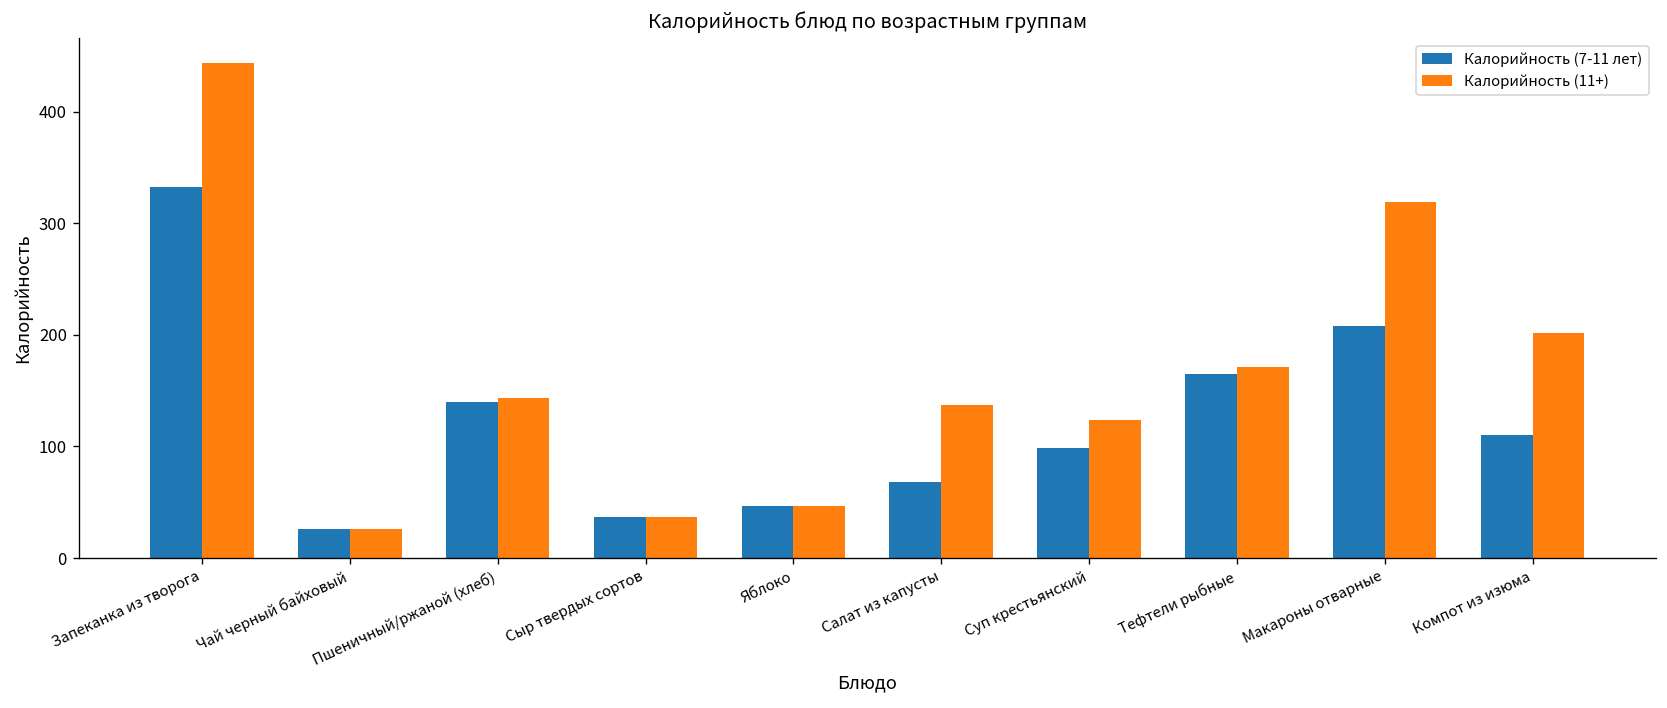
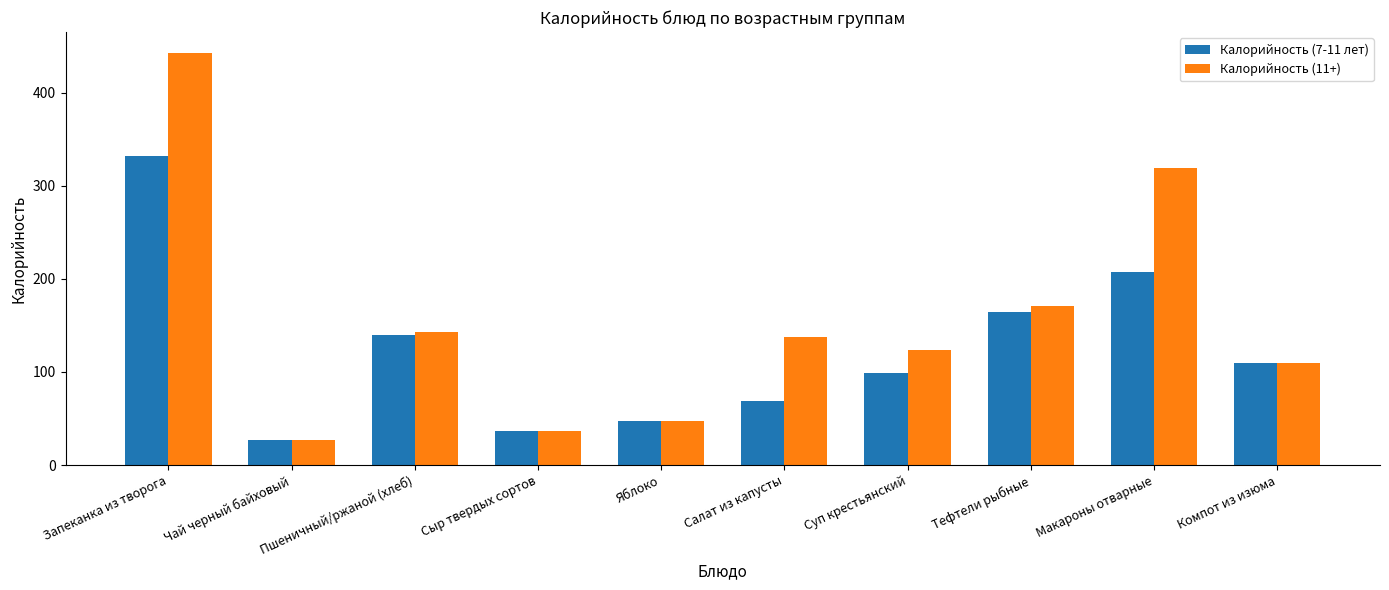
Калорийность (11+), Компот из изюма: 200 -> 110
